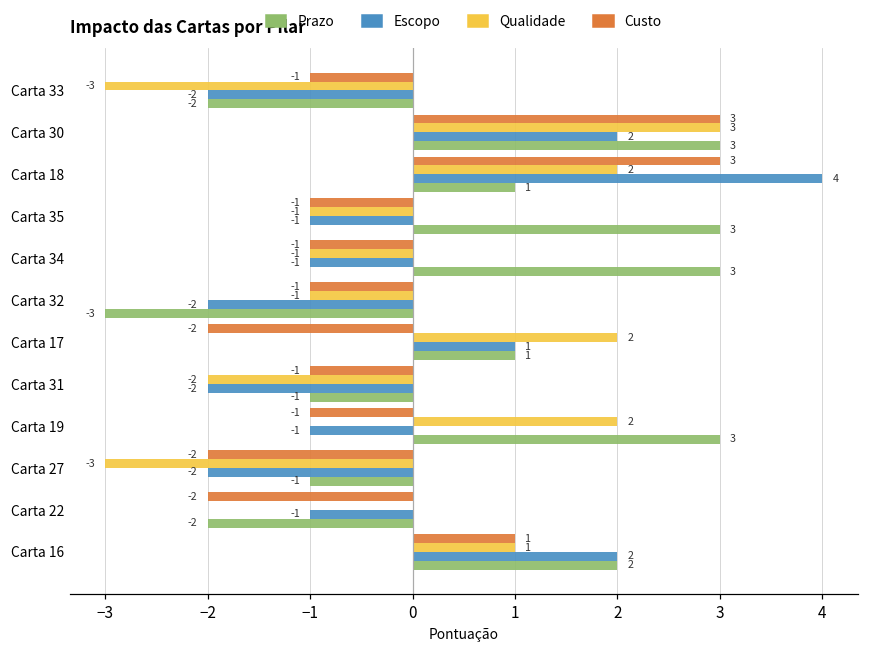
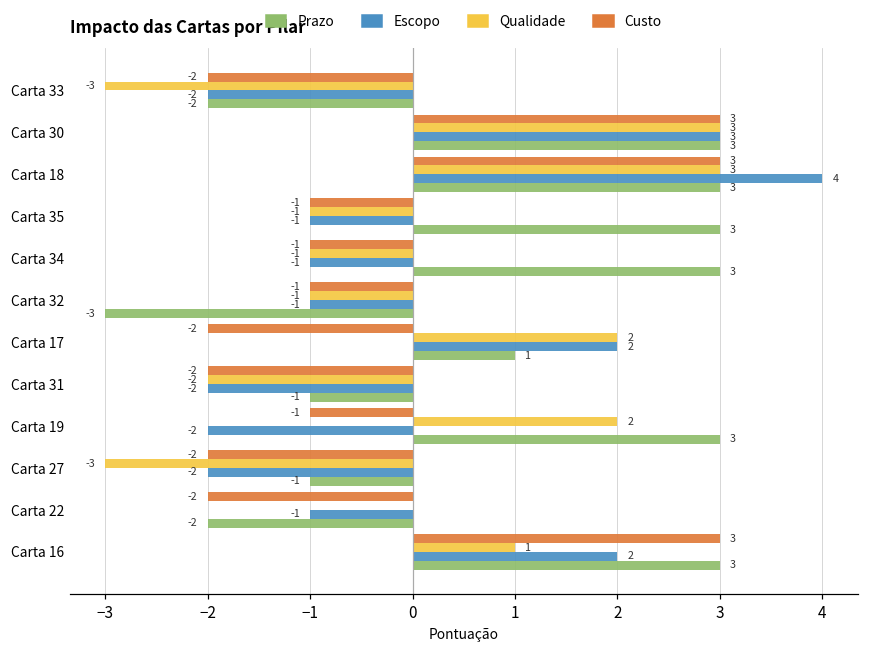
Custo, Carta 33: -1 -> -2
Escopo, Carta 30: 2 -> 3
Qualidade, Carta 18: 2 -> 3
Prazo, Carta 18: 1 -> 3
Escopo, Carta 32: -2 -> -1
Escopo, Carta 17: 1 -> 2
Custo, Carta 31: -1 -> -2
Escopo, Carta 19: -1 -> -2
Custo, Carta 16: 1 -> 3
Prazo, Carta 16: 2 -> 3
